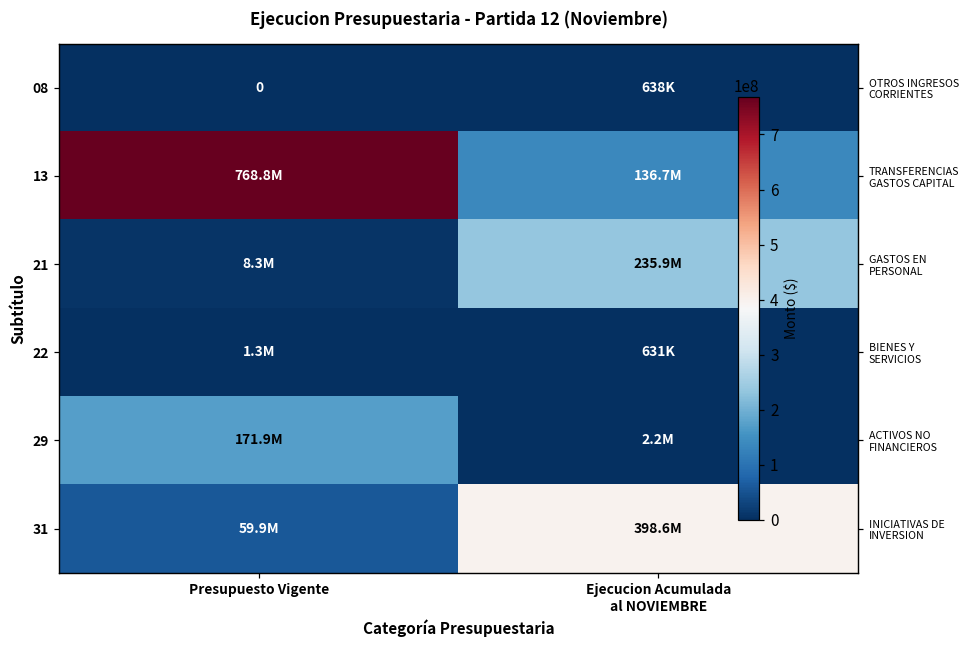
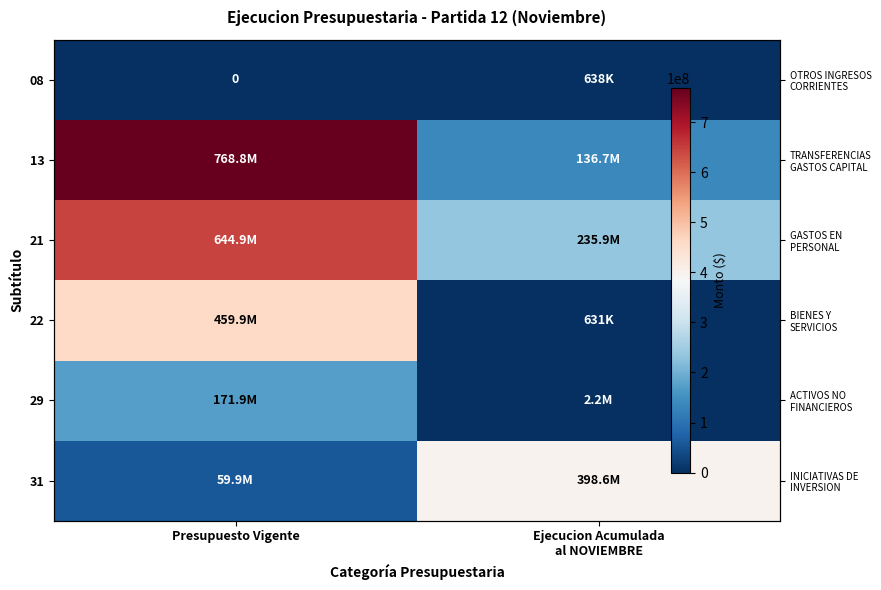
21, Presupuesto Vigente: 8.3M -> 644.9M
22, Presupuesto Vigente: 1.3M -> 459.9M
